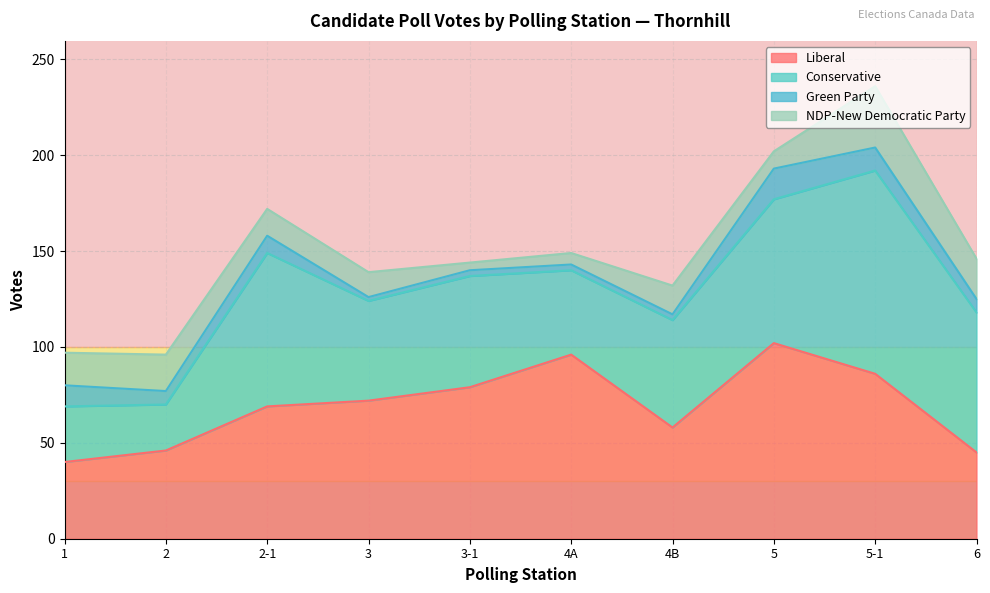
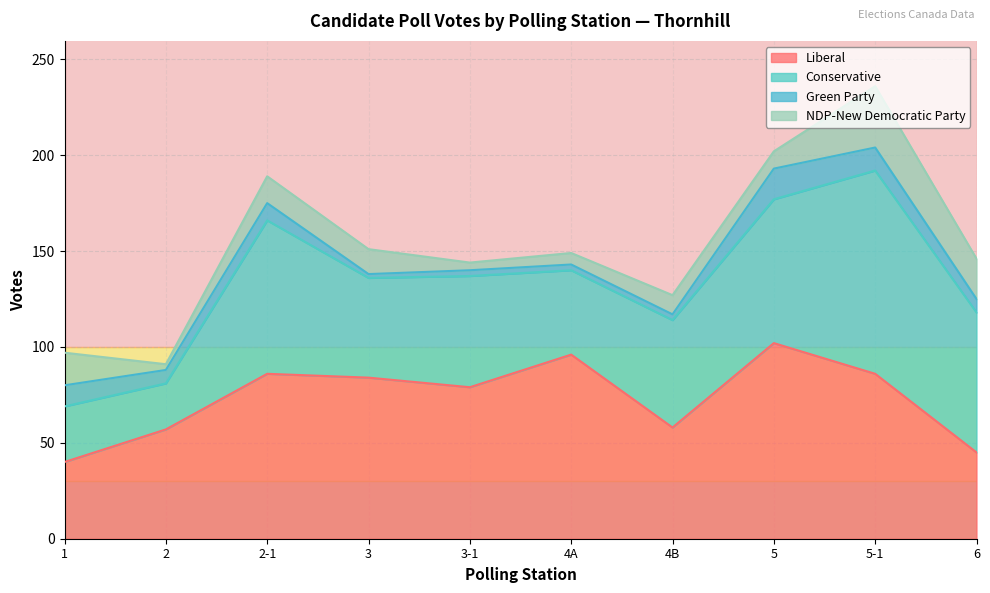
Liberal, 2: 46 -> 57
NDP-New Democratic Party, 2: 19 -> 3
Liberal, 2-1: 69 -> 86
Liberal, 3: 72 -> 84
NDP-New Democratic Party, 4B: 15 -> 10
